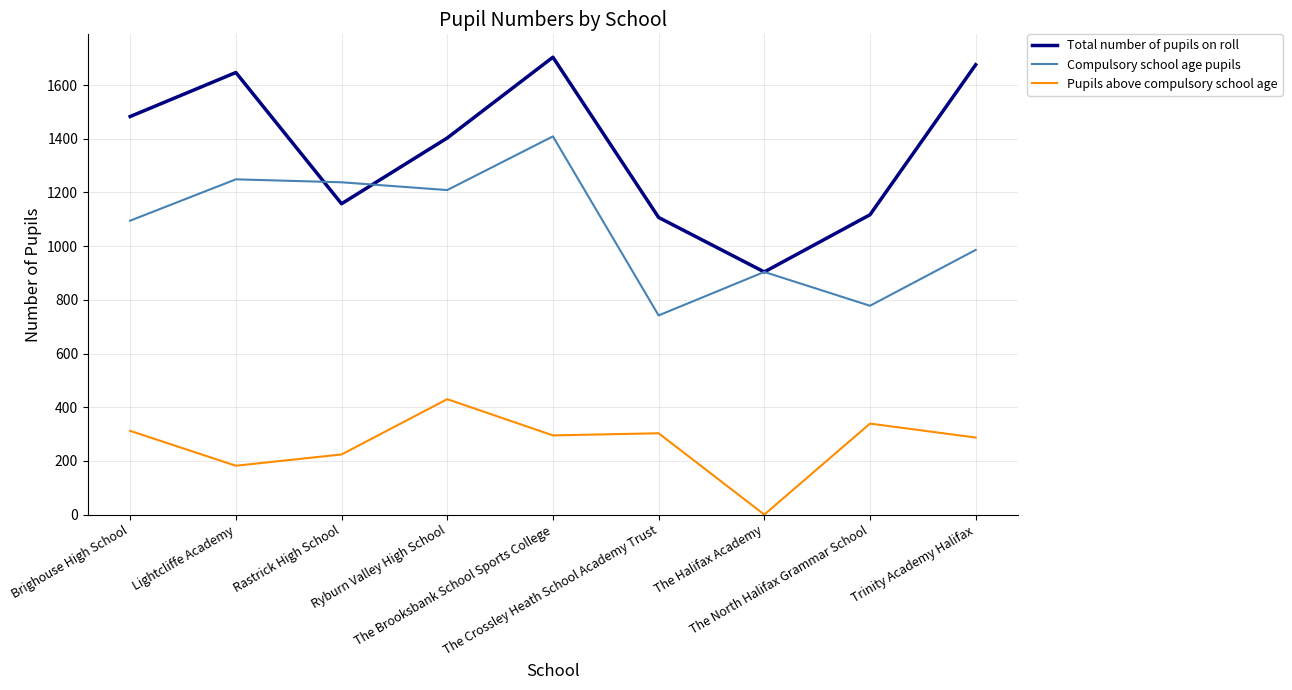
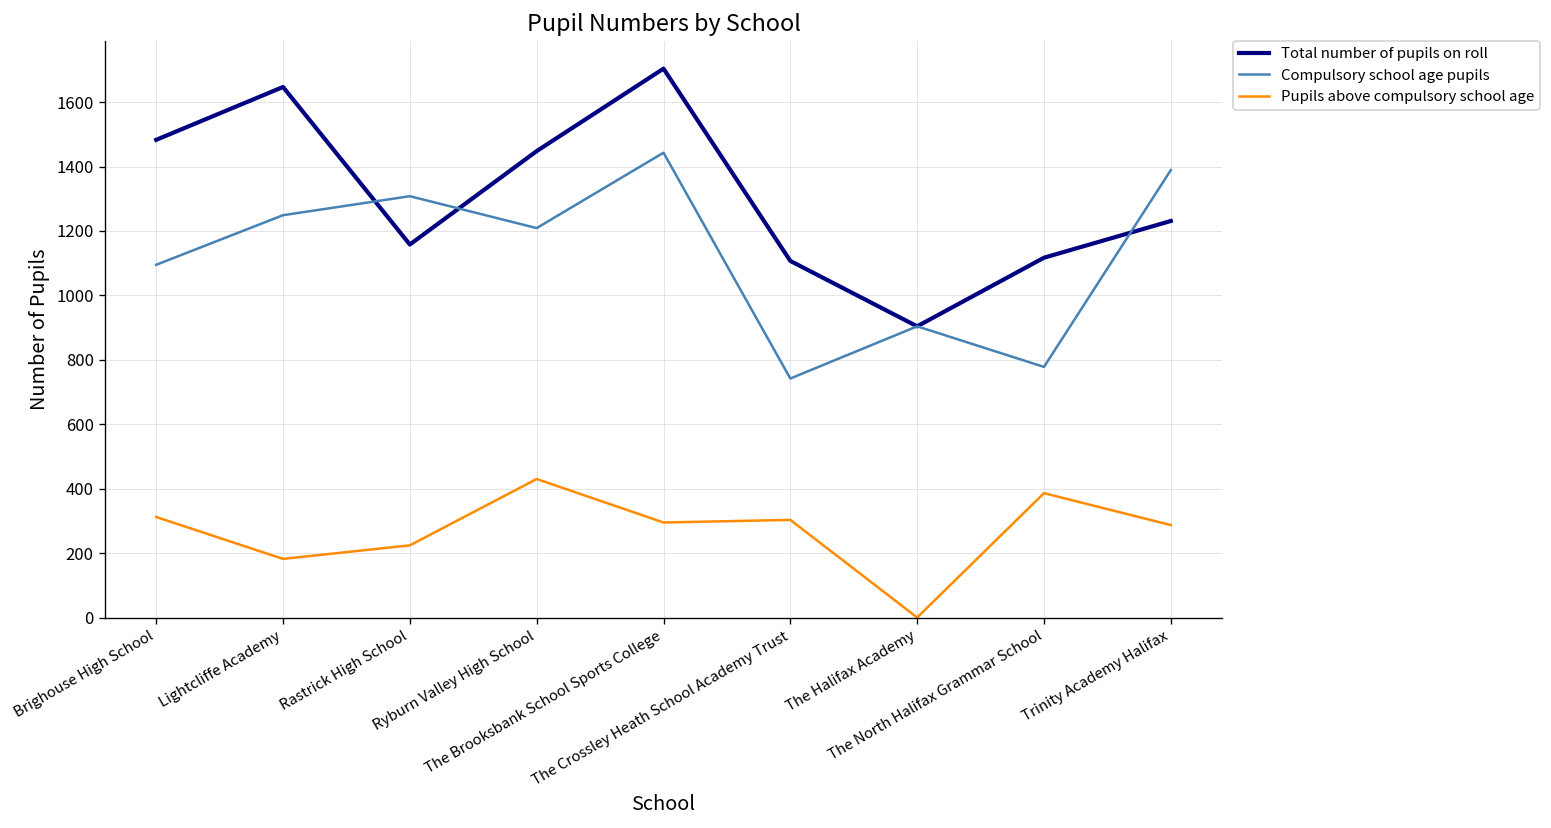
Compulsory school age pupils, Rastrick High School: 1240 -> 1310
Total number of pupils on roll, Ryburn Valley High School: 1400 -> 1450
Compulsory school age pupils, The Brooksbank School Sports College: 1410 -> 1440
Pupils above compulsory school age, The North Halifax Grammar School: 340 -> 390
Total number of pupils on roll, Trinity Academy Halifax: 1680 -> 1230
Compulsory school age pupils, Trinity Academy Halifax: 990 -> 1390
